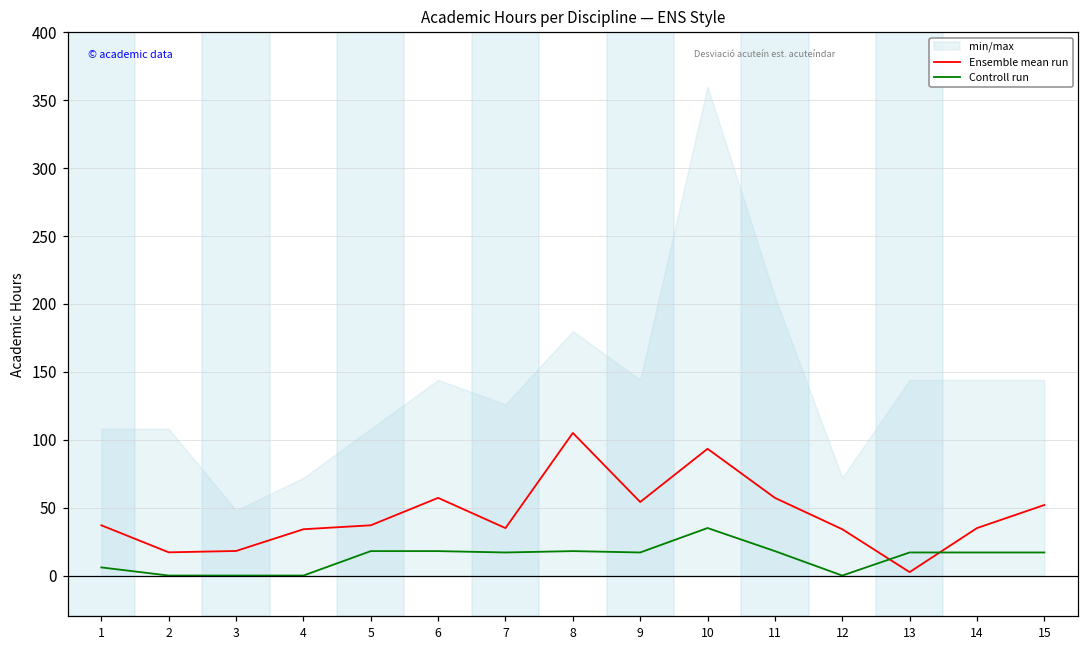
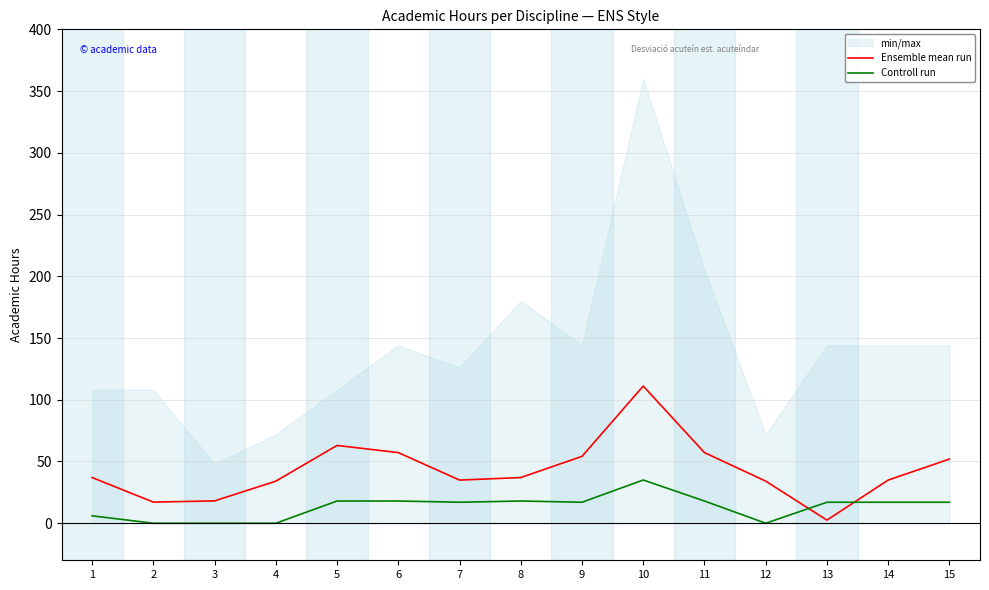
Ensemble mean run, 5: 37 -> 63
Ensemble mean run, 8: 105 -> 37
Ensemble mean run, 10: 93 -> 111
